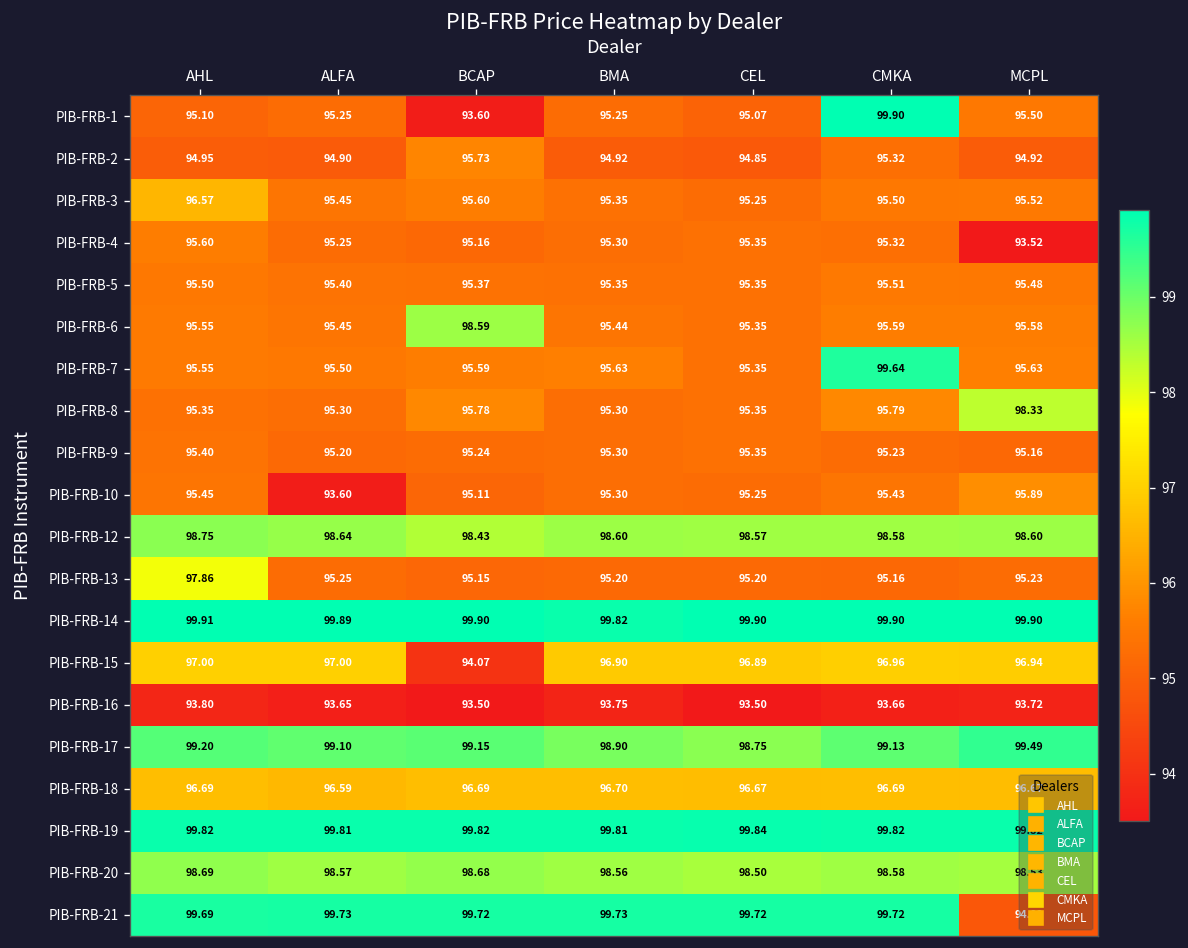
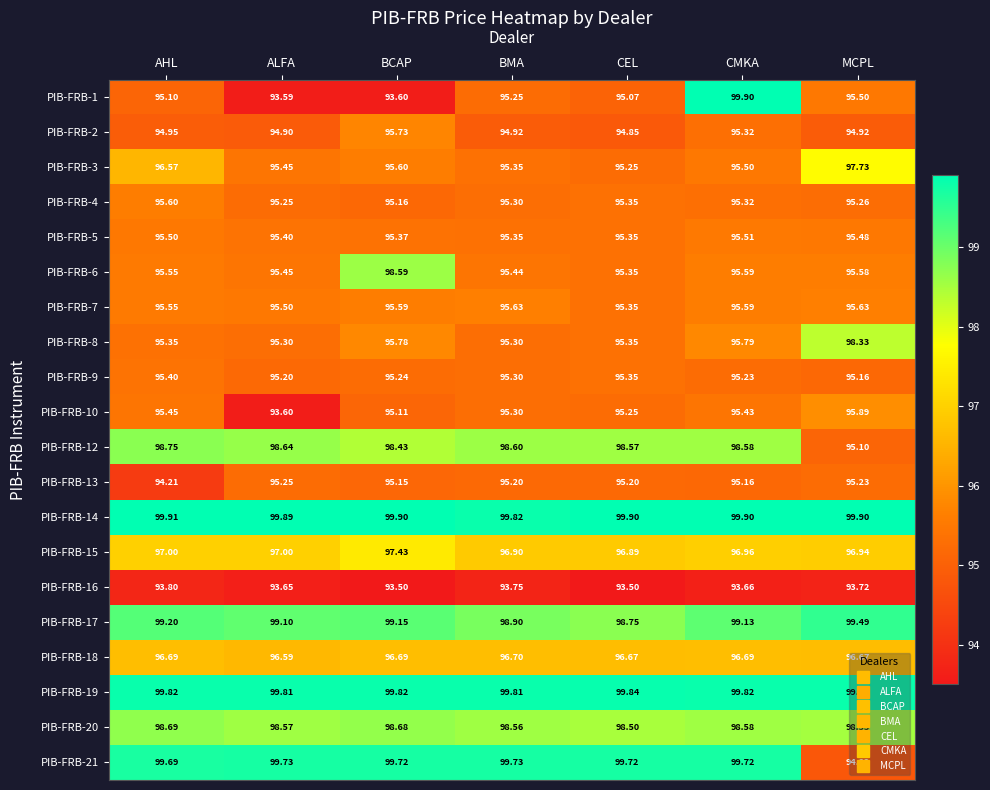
PIB-FRB-1, ALFA: 95.25 -> 93.59
PIB-FRB-3, MCPL: 95.52 -> 97.73
PIB-FRB-4, MCPL: 93.52 -> 95.26
PIB-FRB-7, CMKA: 99.64 -> 95.59
PIB-FRB-12, MCPL: 98.60 -> 95.10
PIB-FRB-13, AHL: 97.86 -> 94.21
PIB-FRB-15, BCAP: 94.07 -> 97.43
